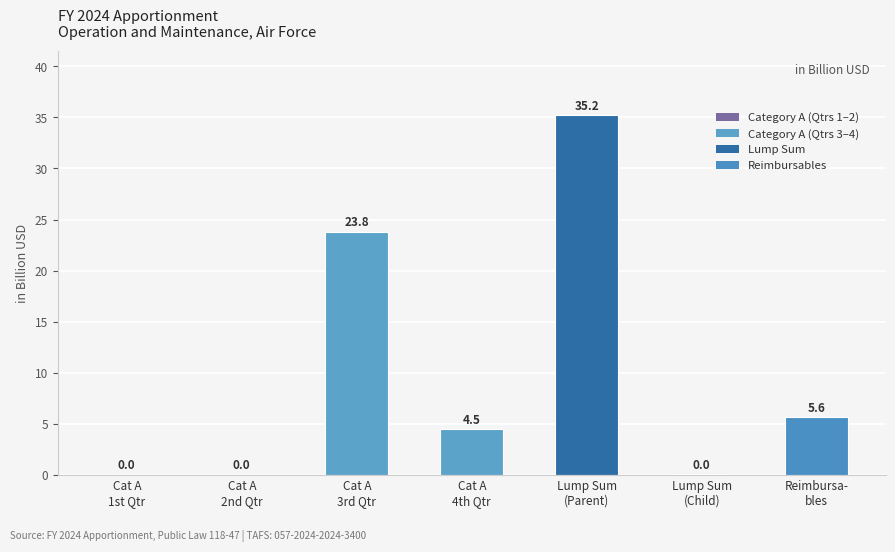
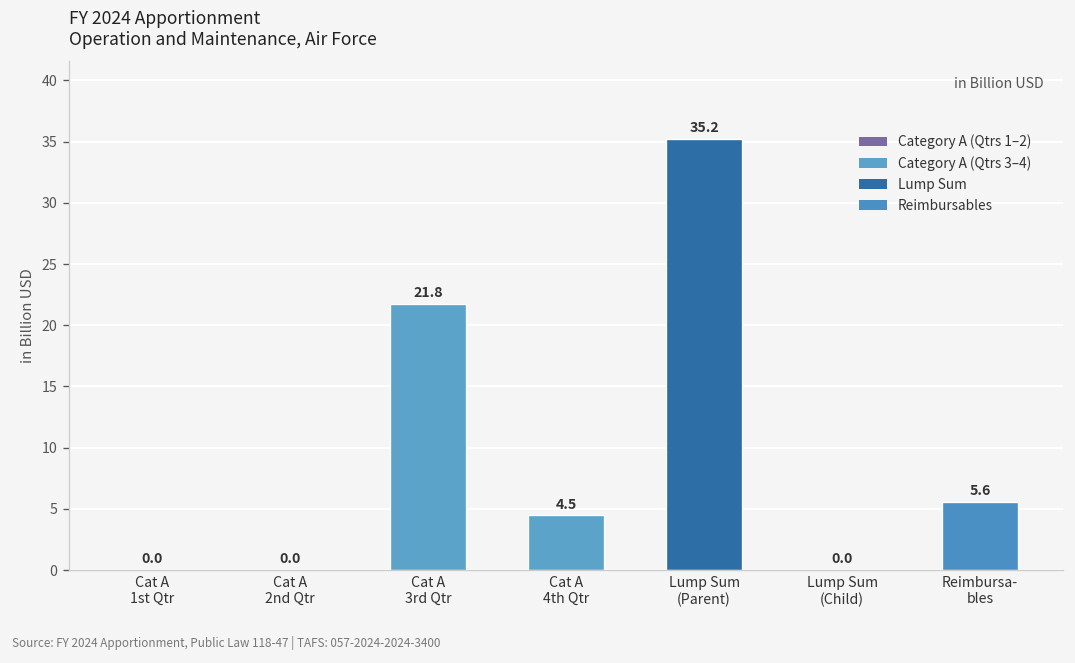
Cat A 3rd Qtr: 23.8 -> 21.8
